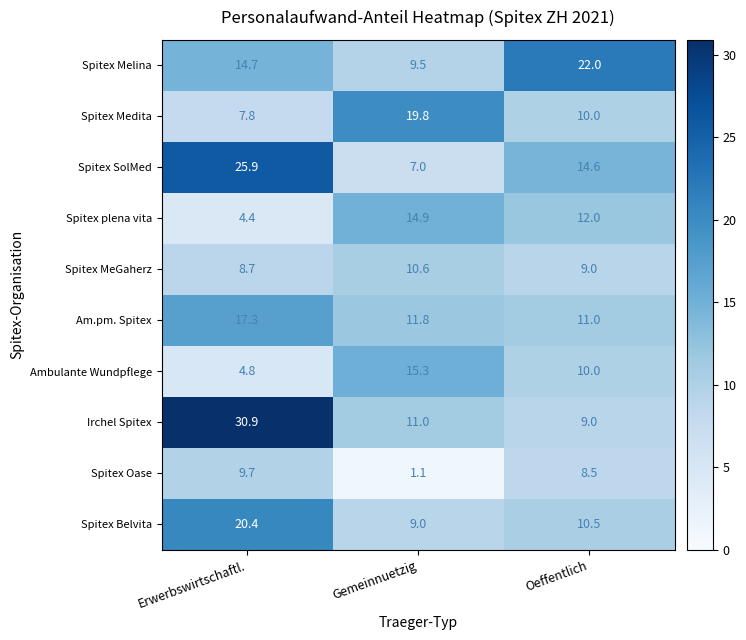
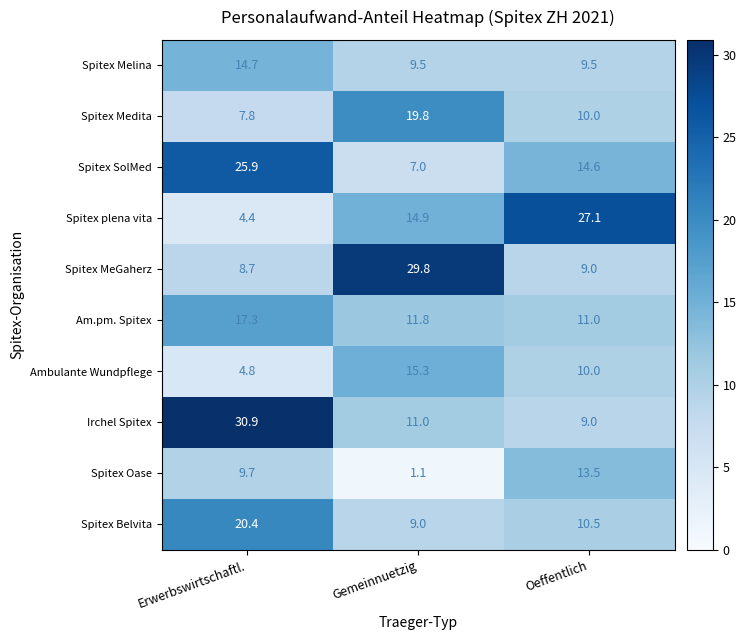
Spitex Melina, Oeffentlich: 22.0 -> 9.5
Spitex plena vita, Oeffentlich: 12.0 -> 27.1
Spitex MeGaherz, Gemeinnuetzig: 10.6 -> 29.8
Spitex Oase, Oeffentlich: 8.5 -> 13.5
